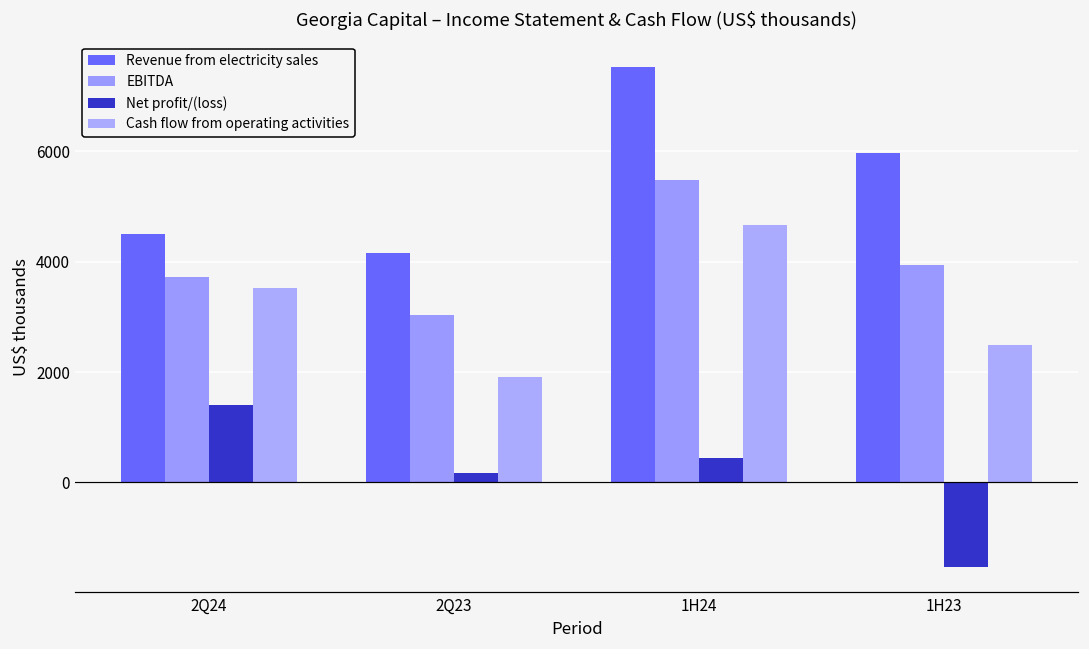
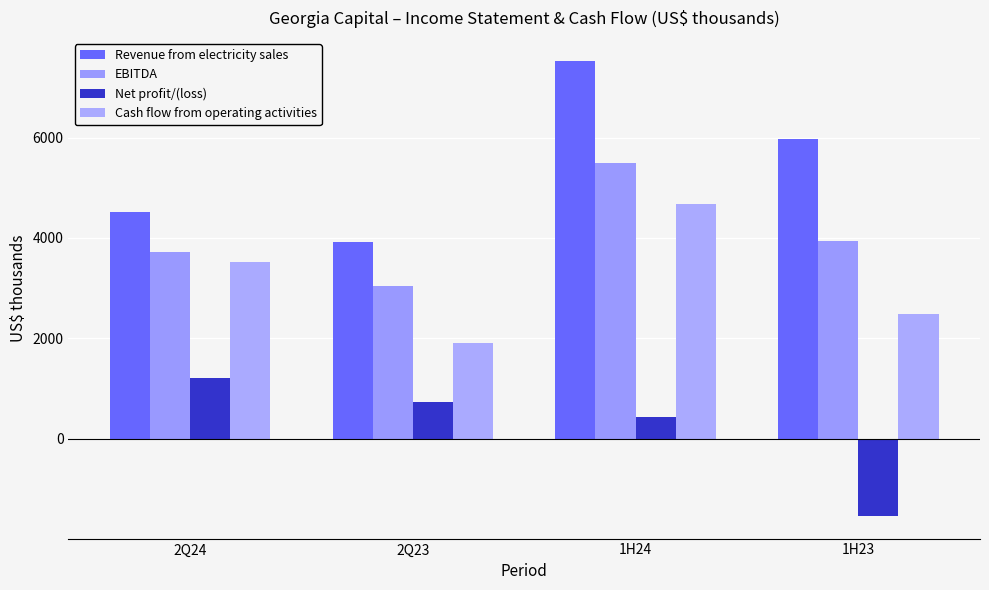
Net profit/(loss), 2Q24: 1400 -> 1200
Revenue from electricity sales, 2Q23: 4200 -> 3900
Net profit/(loss), 2Q23: 200 -> 700
